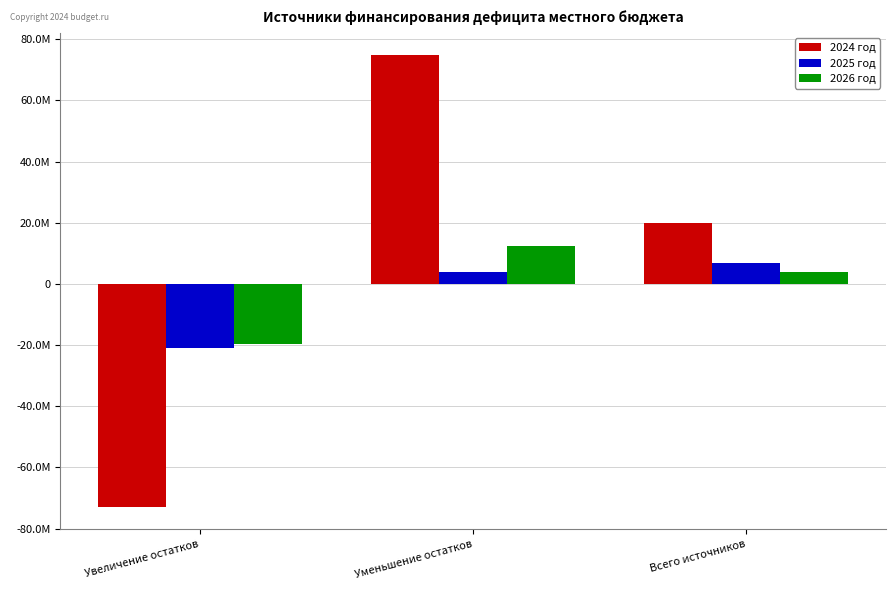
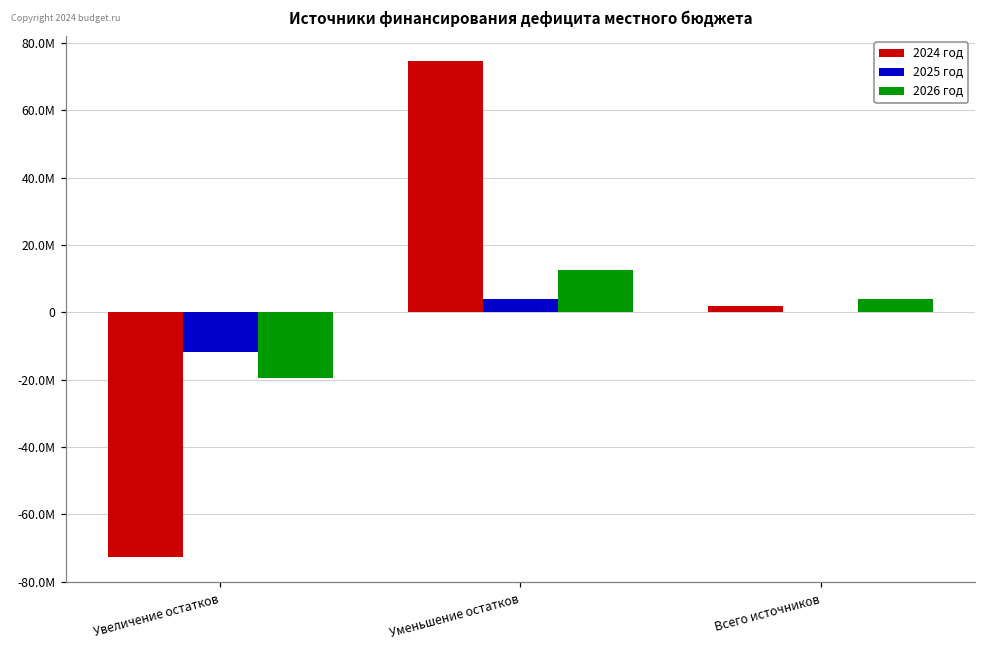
2025 год, Увеличение остатков: -21000000 -> -12000000
2024 год, Всего источников: 20000000 -> 2000000
2025 год, Всего источников: 7000000 -> 0
